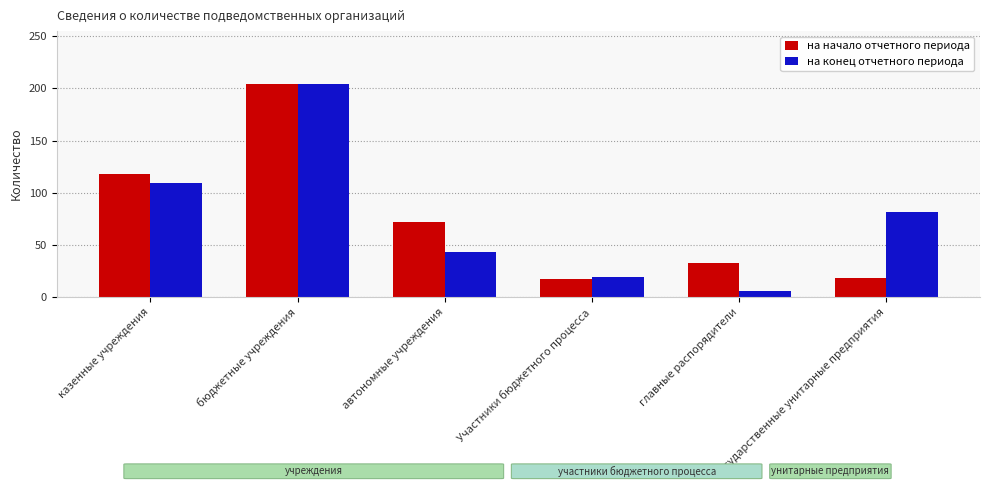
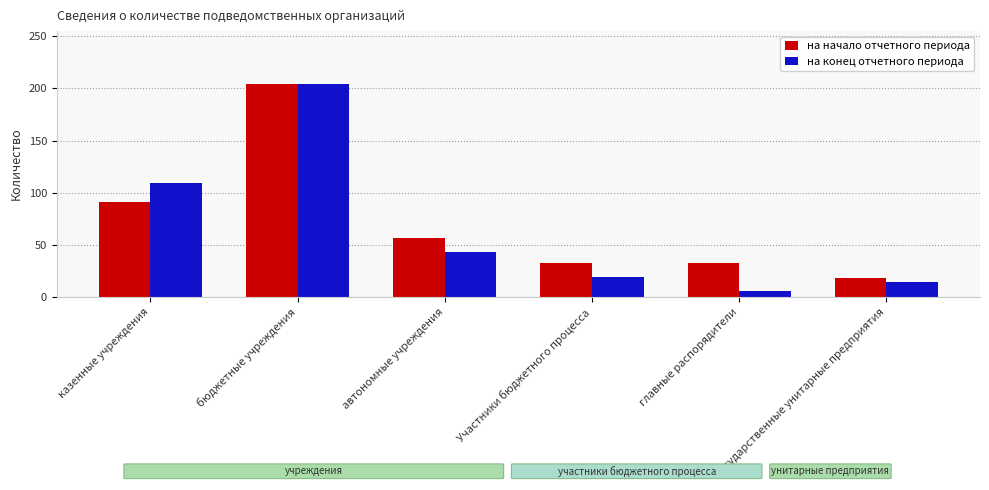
на начало отчетного периода, казенные учреждения: 118 -> 91
на начало отчетного периода, автономные учреждения: 72 -> 57
на начало отчетного периода, Участники бюджетного процесса: 17 -> 33
на конец отчетного периода, Государственные унитарные предприятия: 82 -> 14
